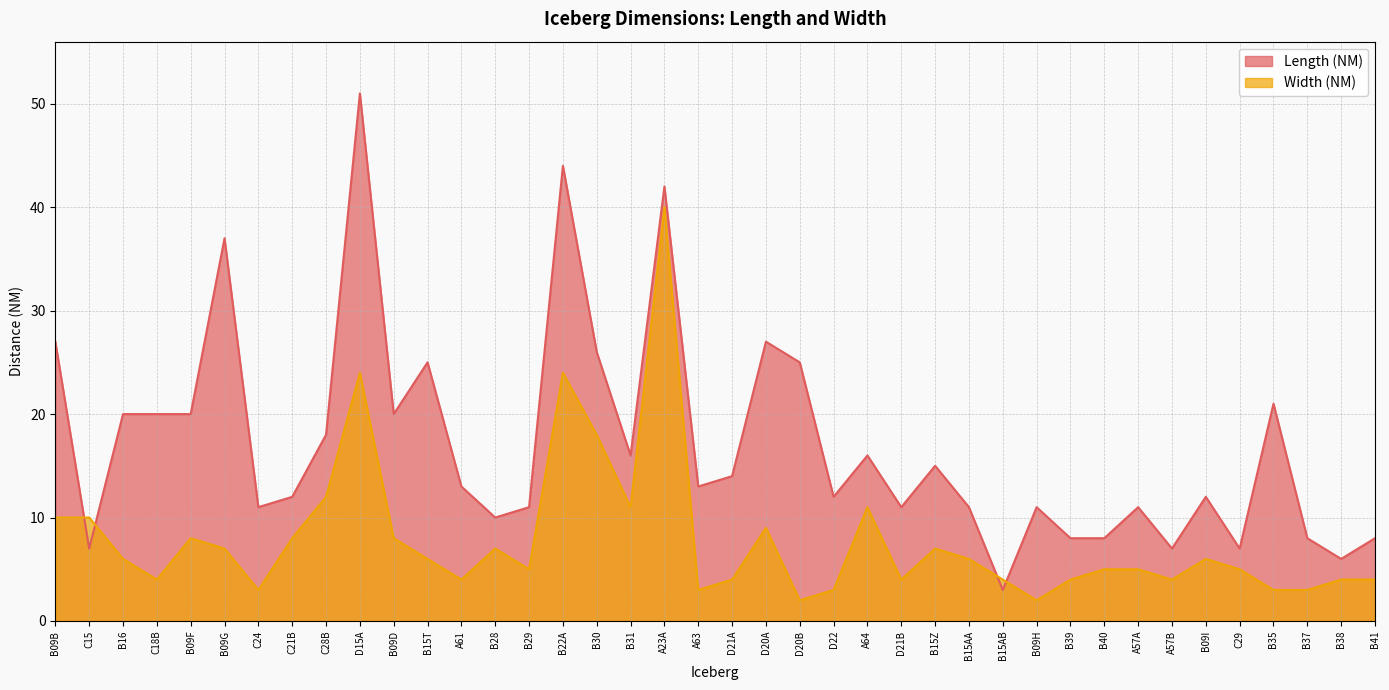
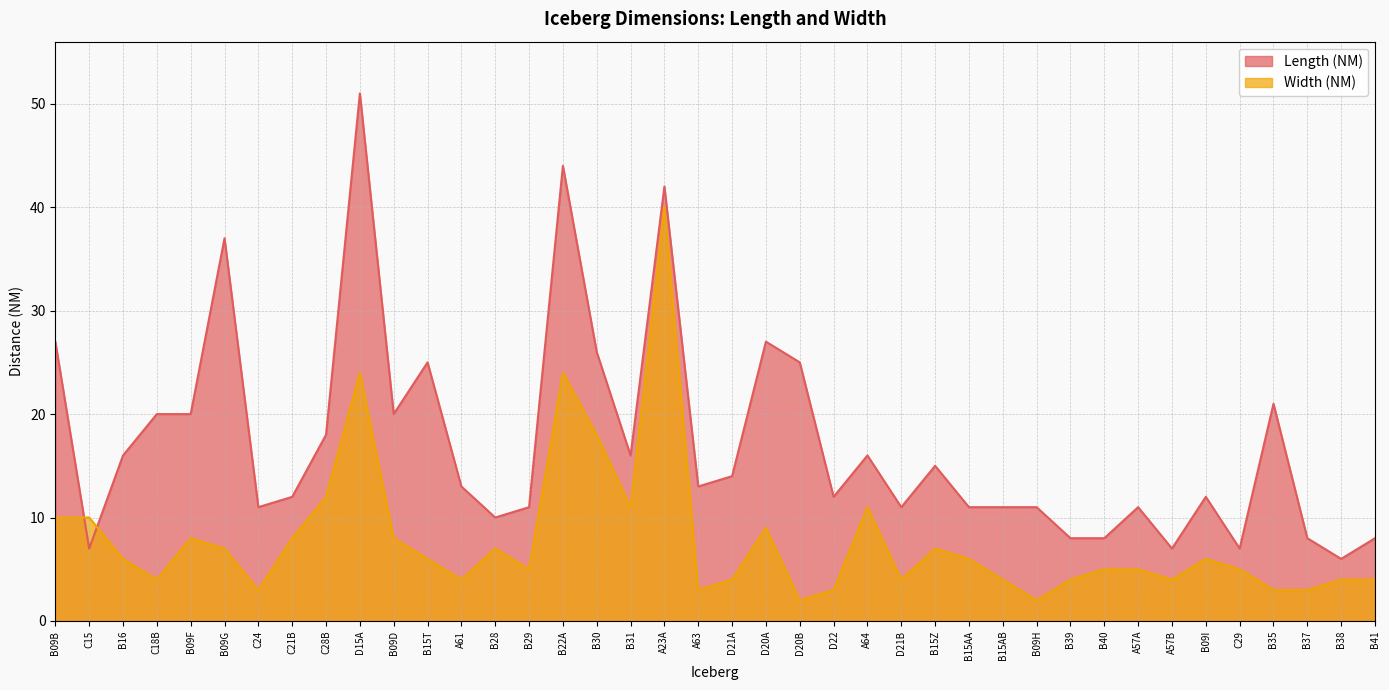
Length (NM), B16: 20 -> 16
Length (NM), B15AB: 3 -> 11
